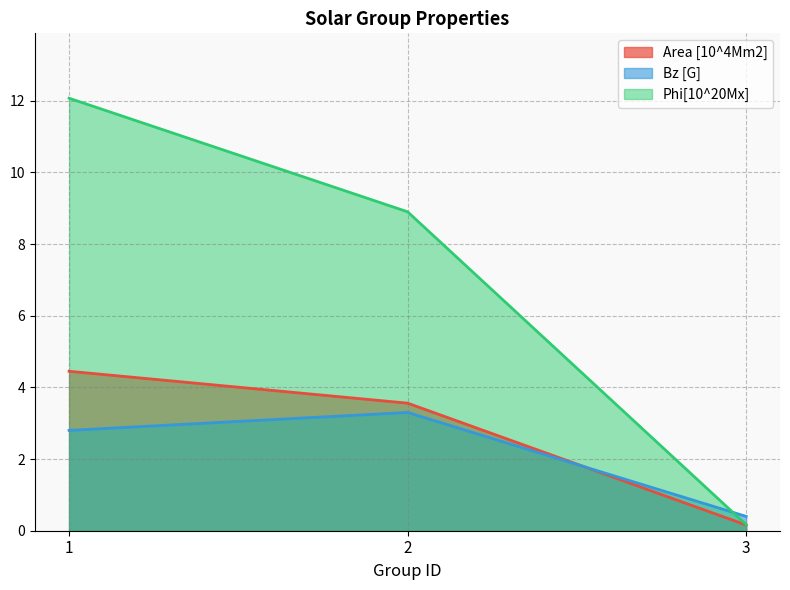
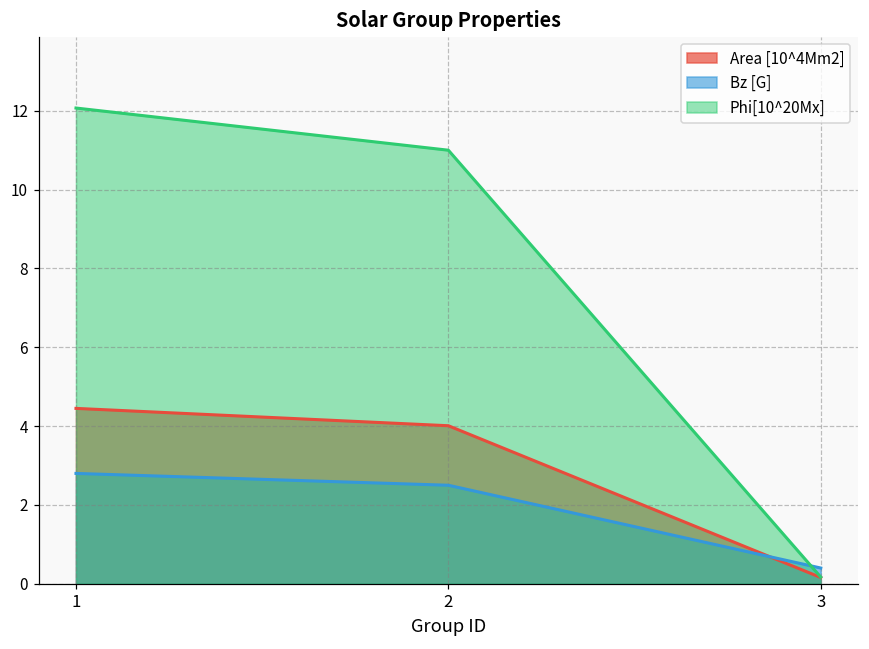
Area [10^4Mm2], 2: 3.6 -> 4.0
Bz [G], 2: 3.3 -> 2.5
Phi[10^20Mx], 2: 8.9 -> 11.0
